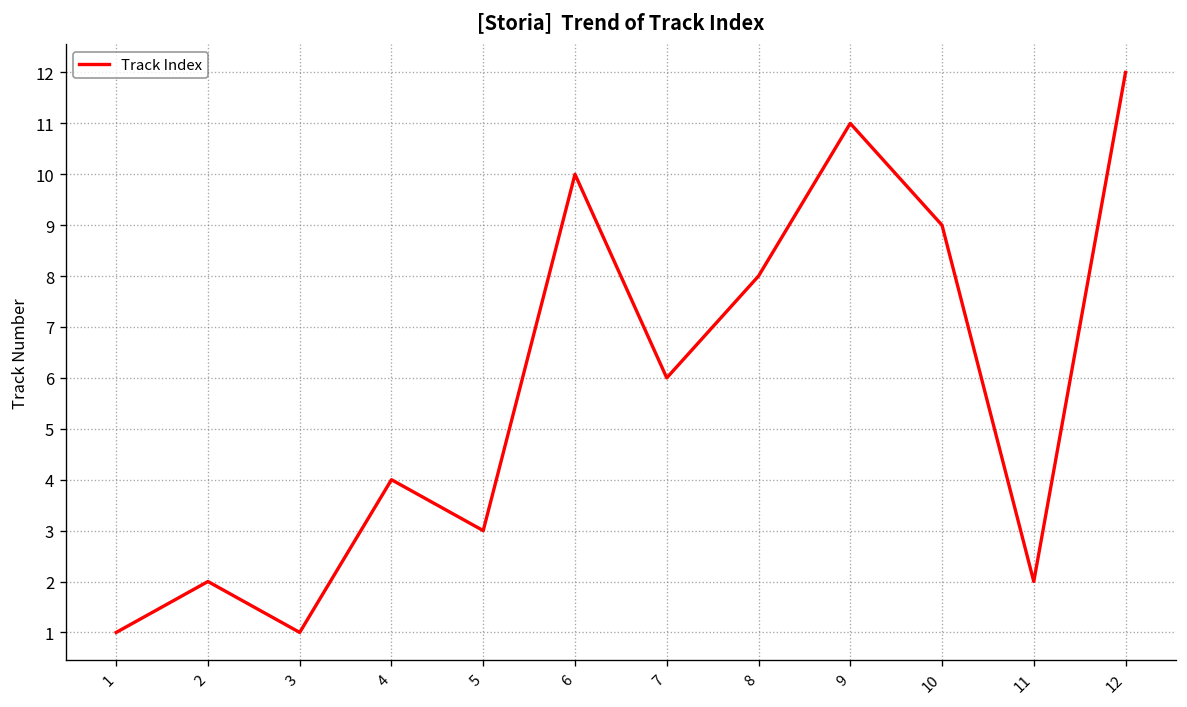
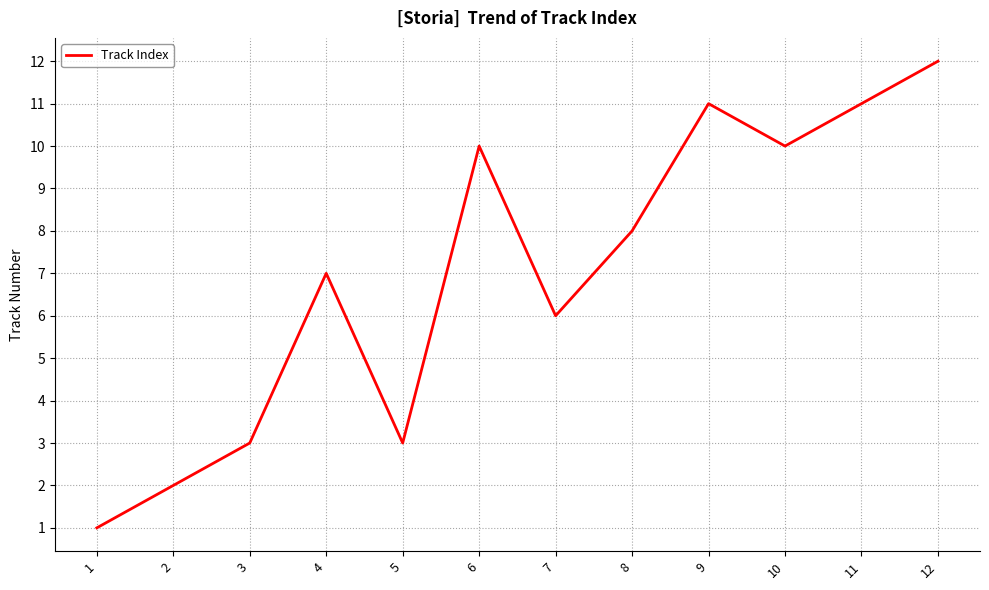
3: 1 -> 3
4: 4 -> 7
10: 9 -> 10
11: 2 -> 11
